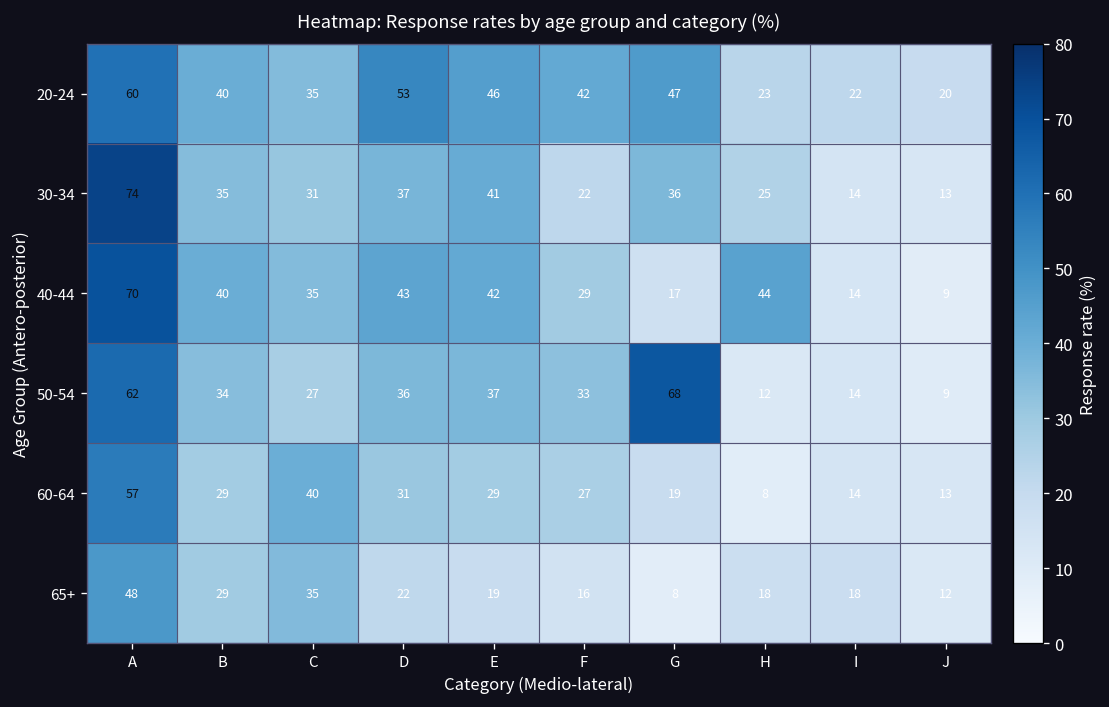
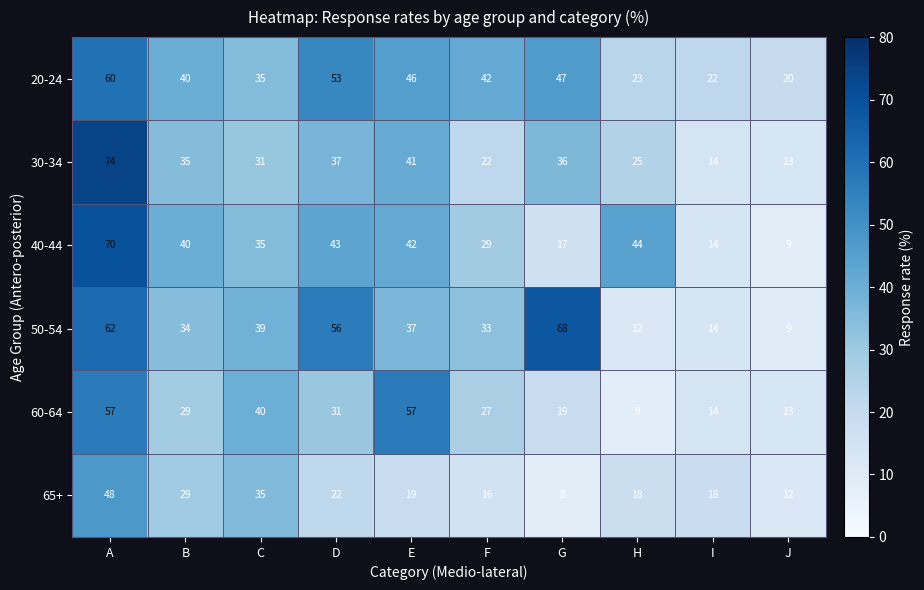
50-54, C: 27 -> 39
50-54, D: 36 -> 56
60-64, E: 29 -> 57
